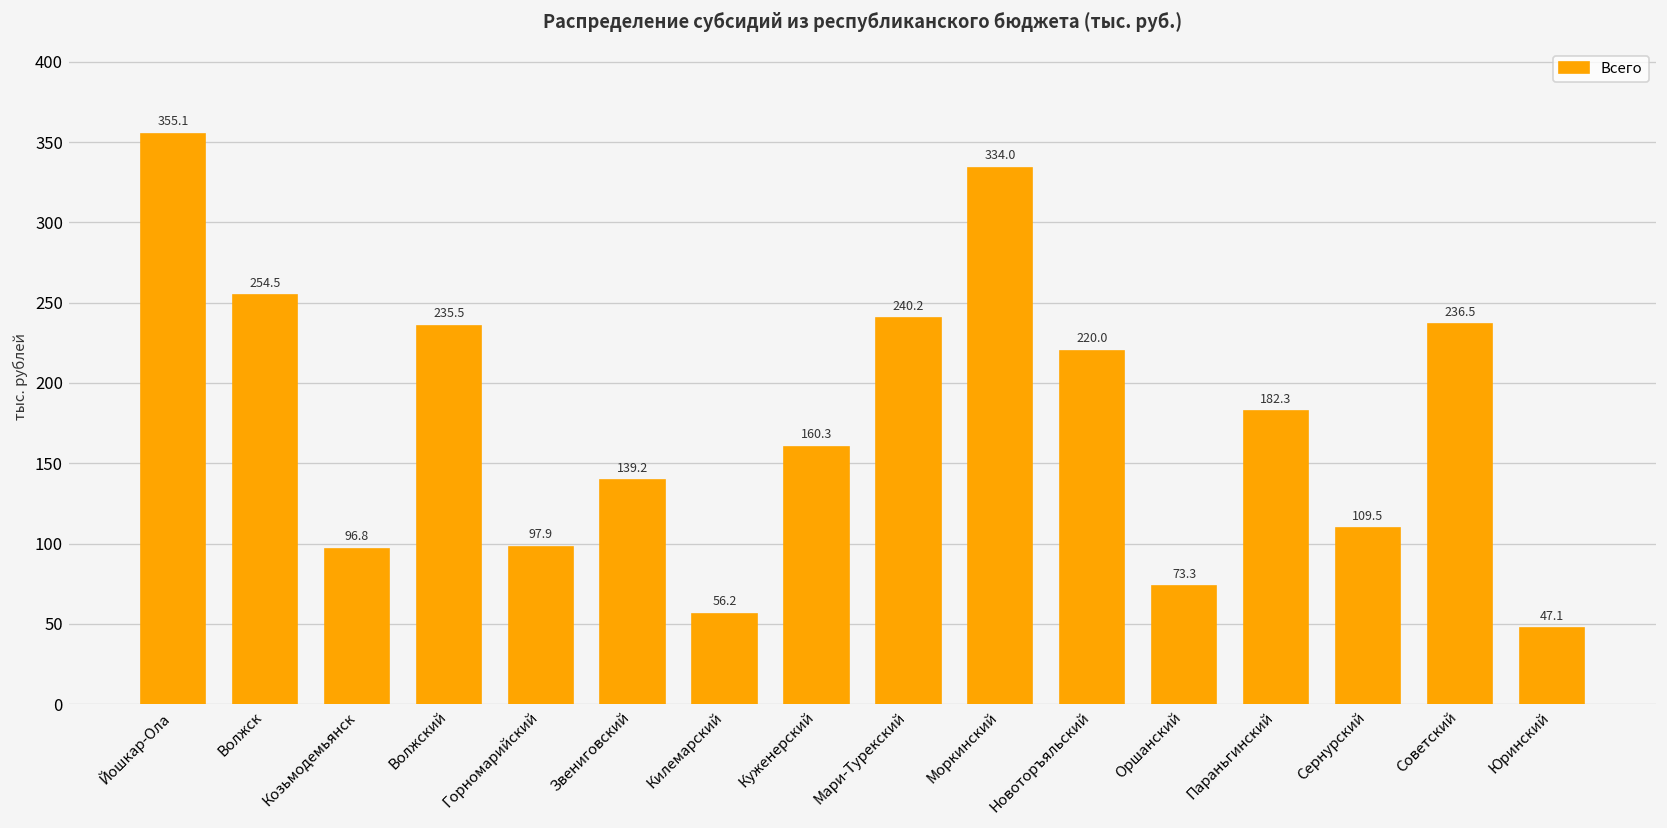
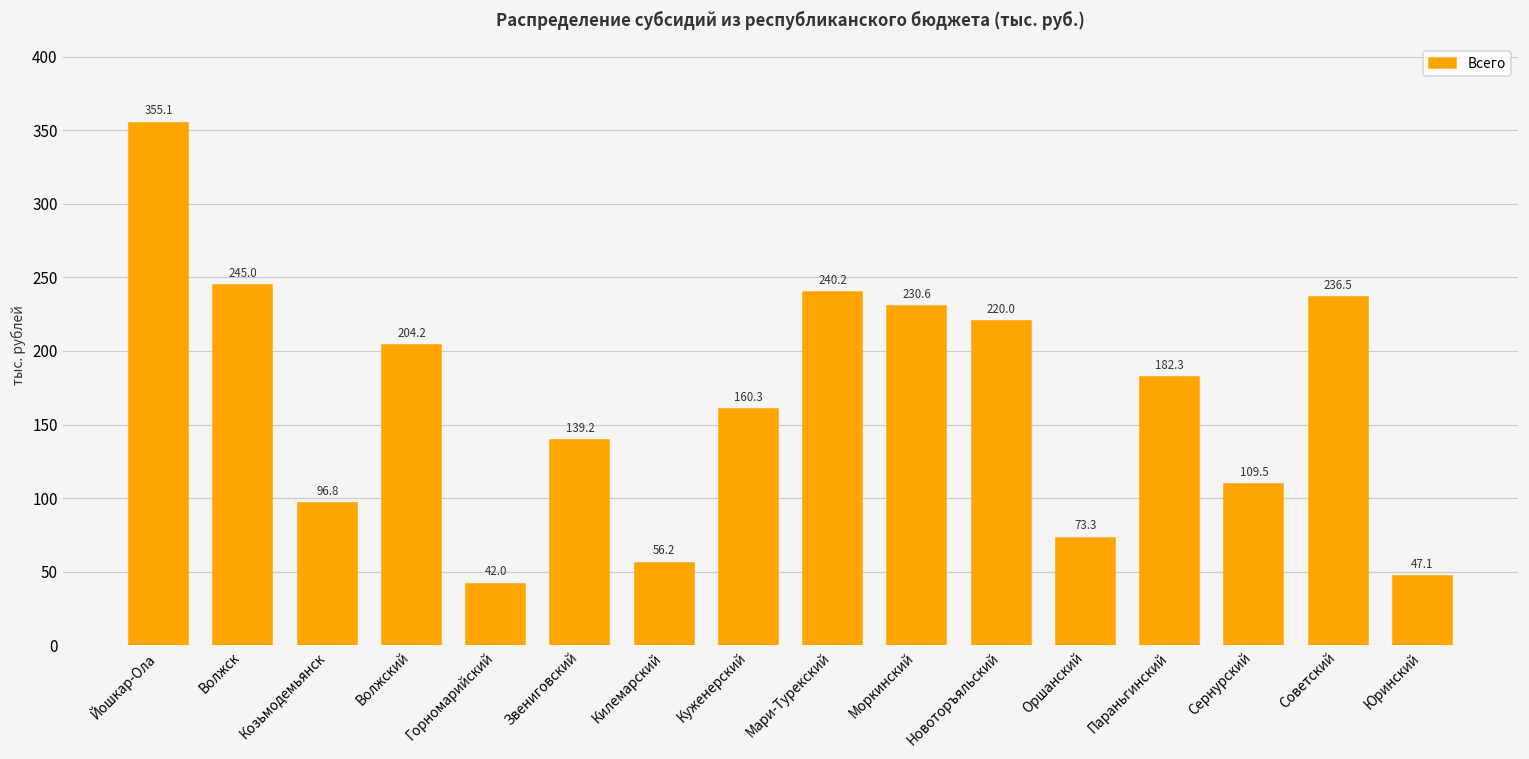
Волжск: 254.5 -> 245.0
Волжский: 235.5 -> 204.2
Горномарийский: 97.9 -> 42.0
Моркинский: 334.0 -> 230.6
